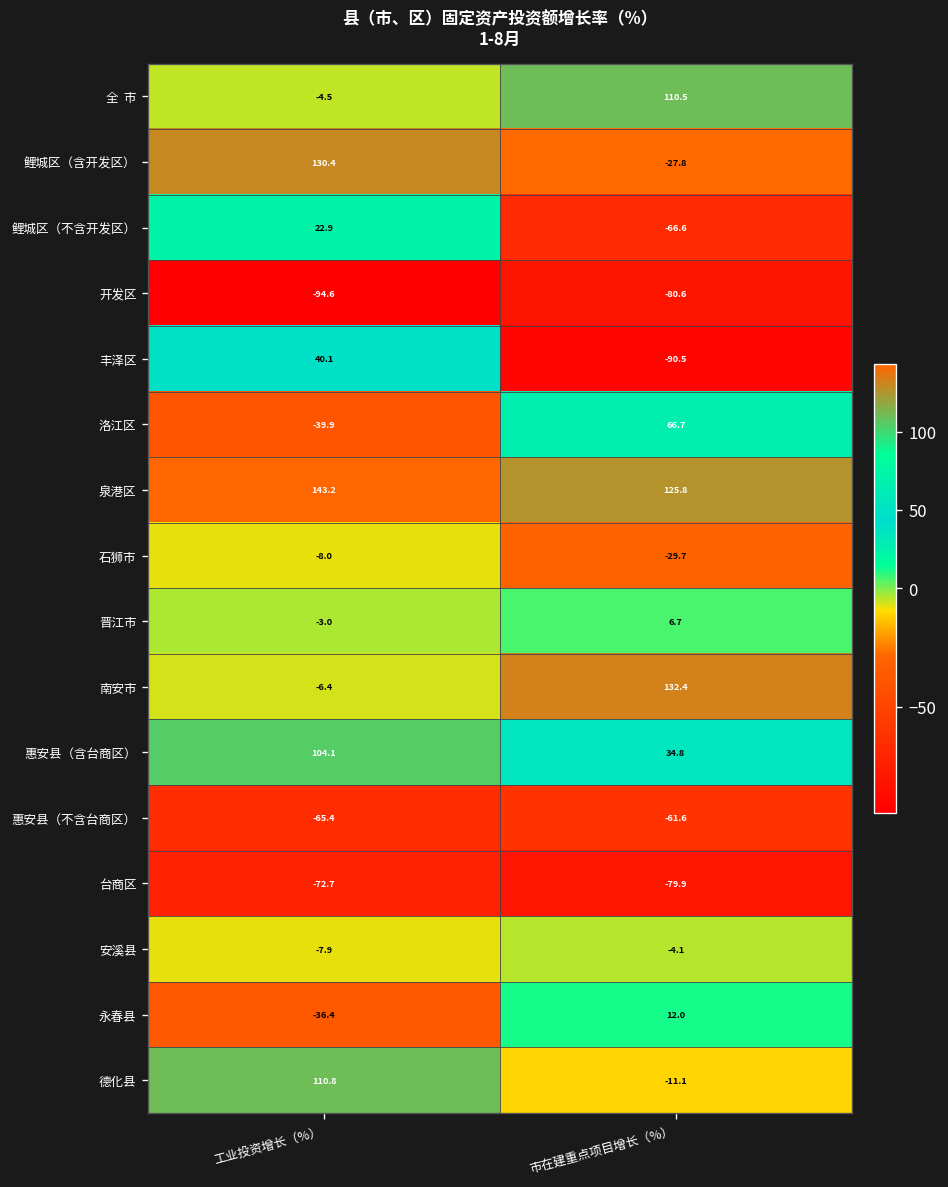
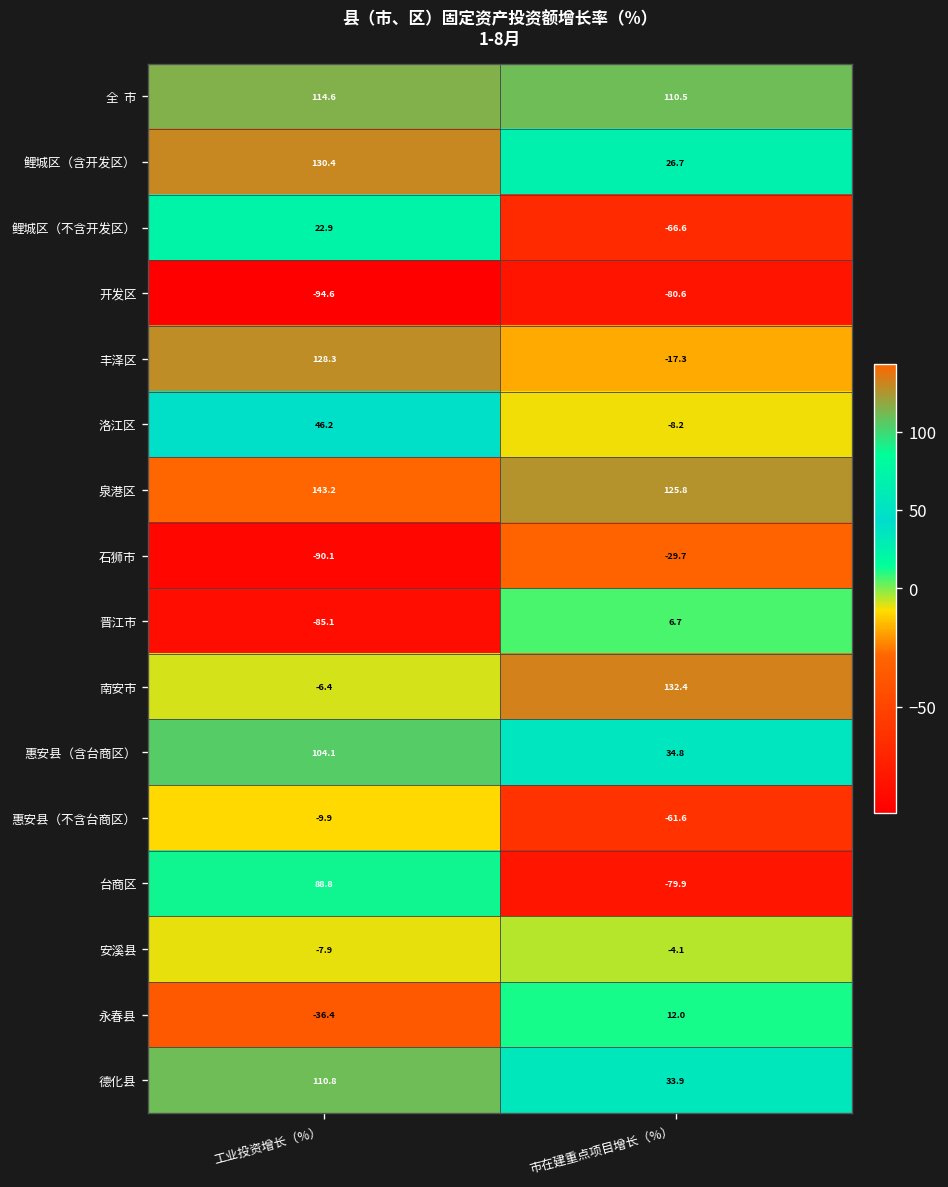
全 市, 工业投资增长（%）: -4.5 -> 114.6
鲤城区（含开发区）, 市在建重点项目增长（%）: -27.8 -> 26.7
丰泽区, 工业投资增长（%）: 40.1 -> 128.3
丰泽区, 市在建重点项目增长（%）: -90.5 -> -17.3
洛江区, 工业投资增长（%）: -39.9 -> 46.2
洛江区, 市在建重点项目增长（%）: 66.7 -> -8.2
石狮市, 工业投资增长（%）: -8.0 -> -90.1
晋江市, 工业投资增长（%）: -3.0 -> -85.1
惠安县（不含台商区）, 工业投资增长（%）: -65.4 -> -9.9
台商区, 工业投资增长（%）: -72.7 -> 88.8
德化县, 市在建重点项目增长（%）: -11.1 -> 33.9
